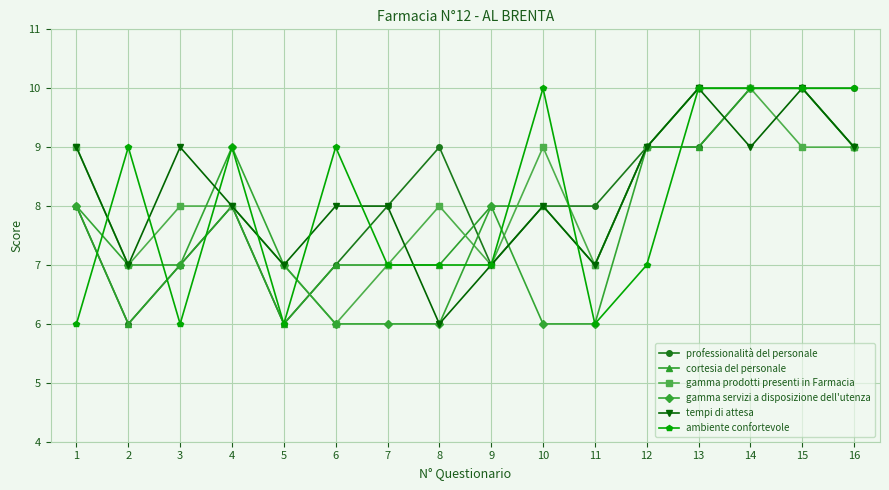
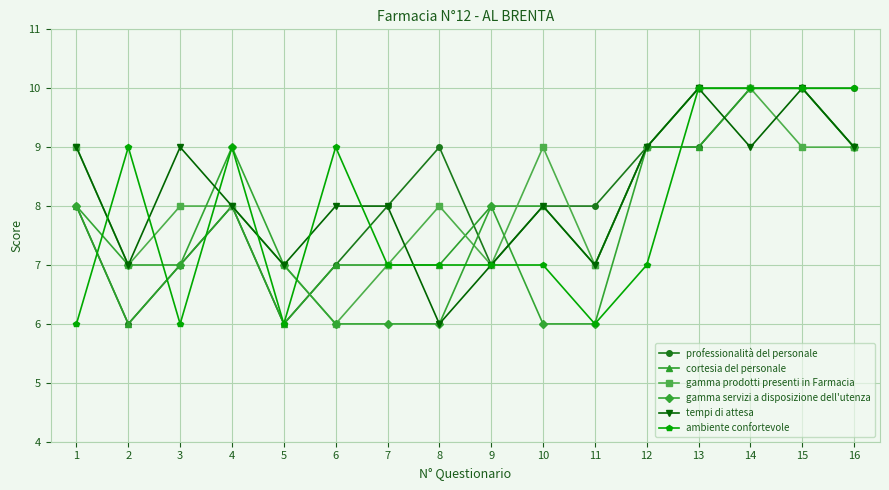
ambiente confortevole, 10: 10 -> 7
